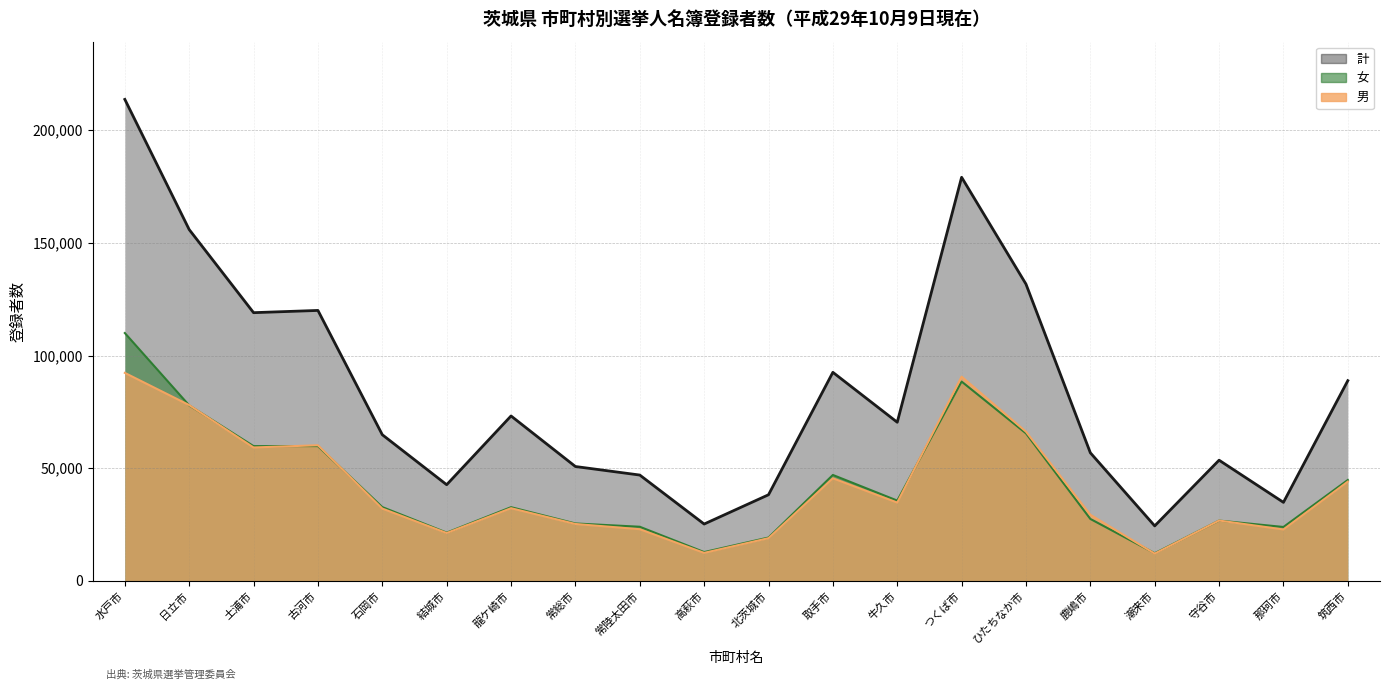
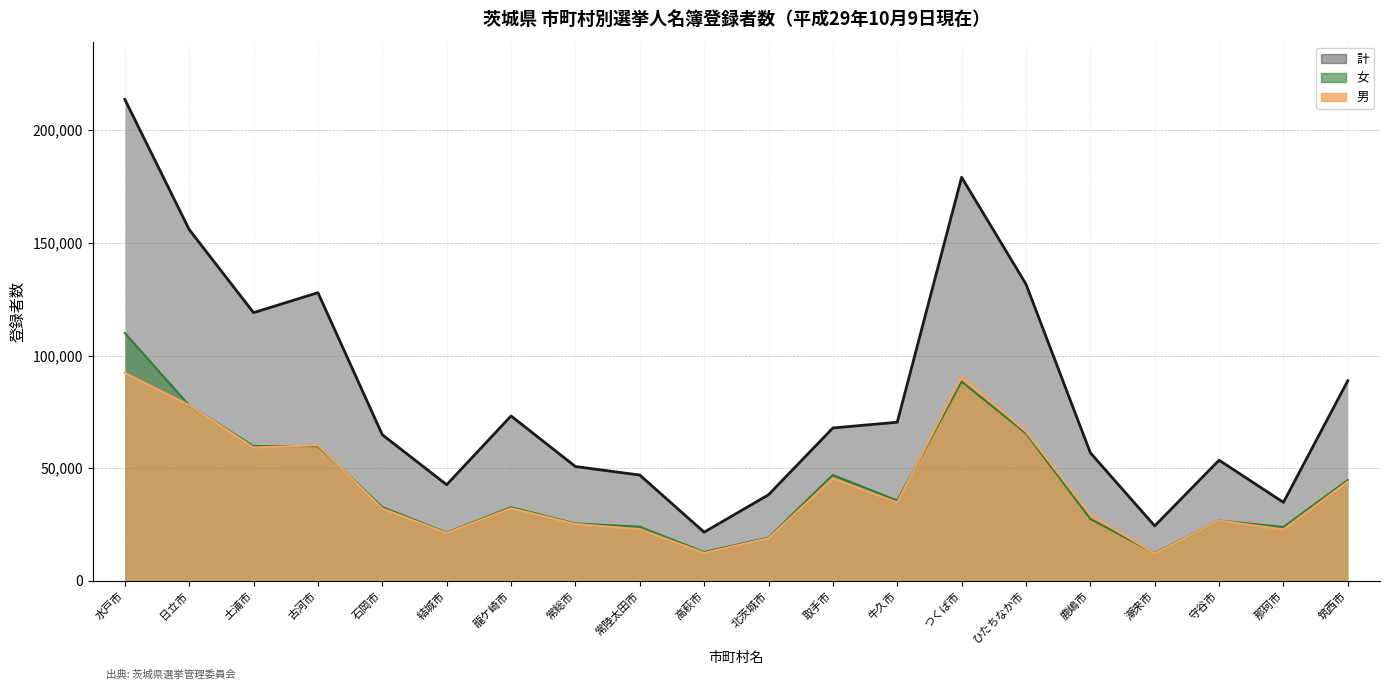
計, 古河市: 120,000 -> 128,000
計, 高萩市: 25,000 -> 22,000
計, 取手市: 93,000 -> 68,000
